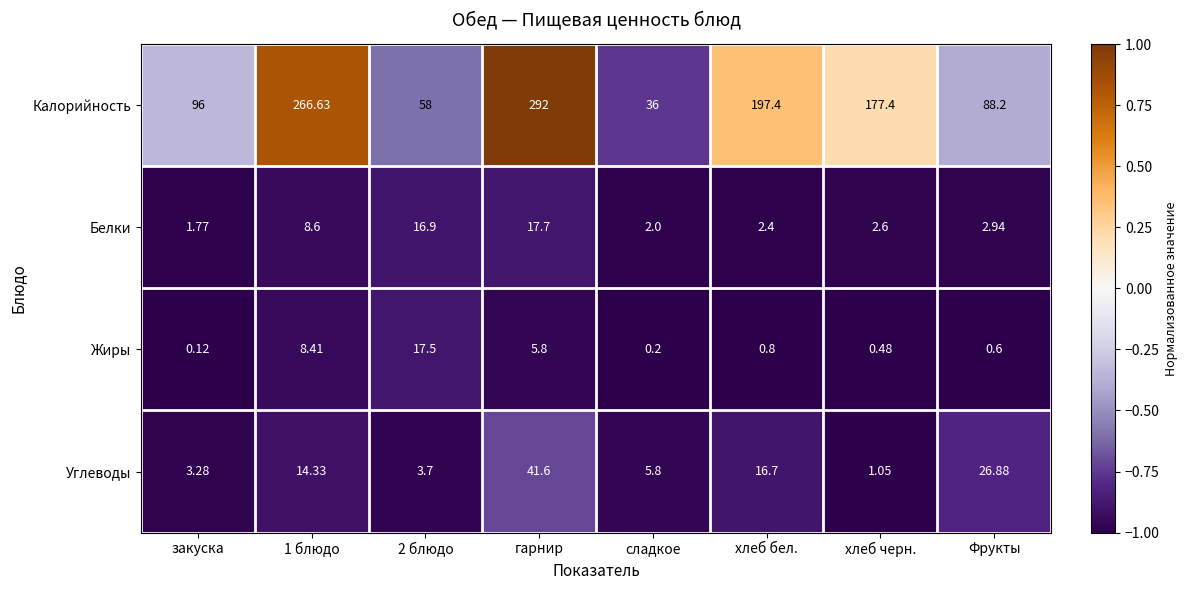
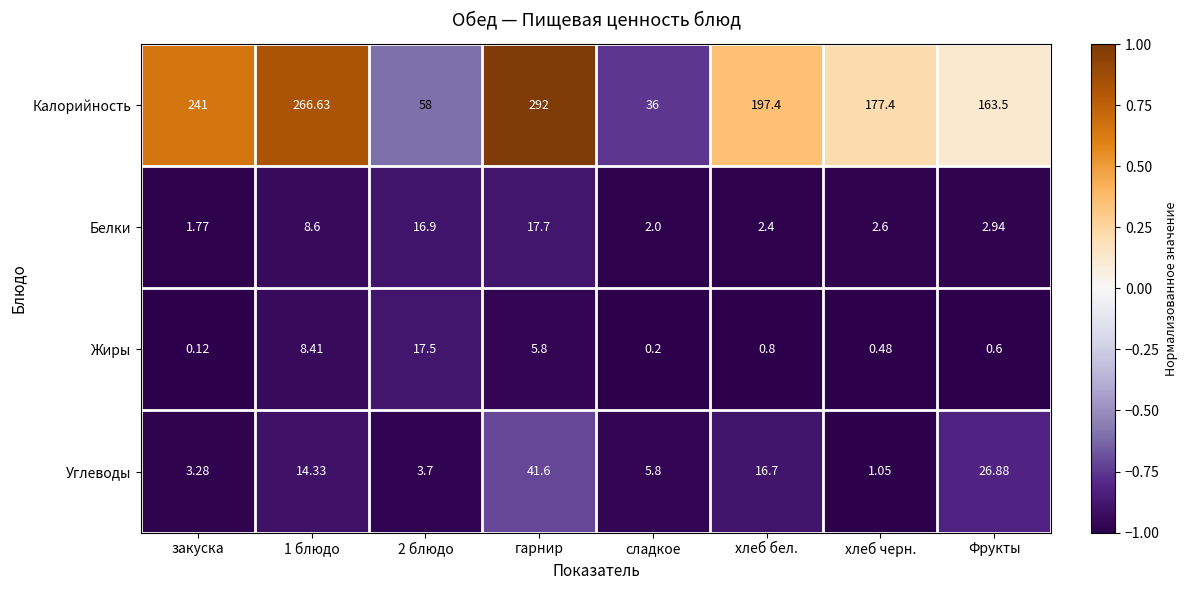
Калорийность, закуска: 96 -> 241
Калорийность, Фрукты: 88.2 -> 163.5
